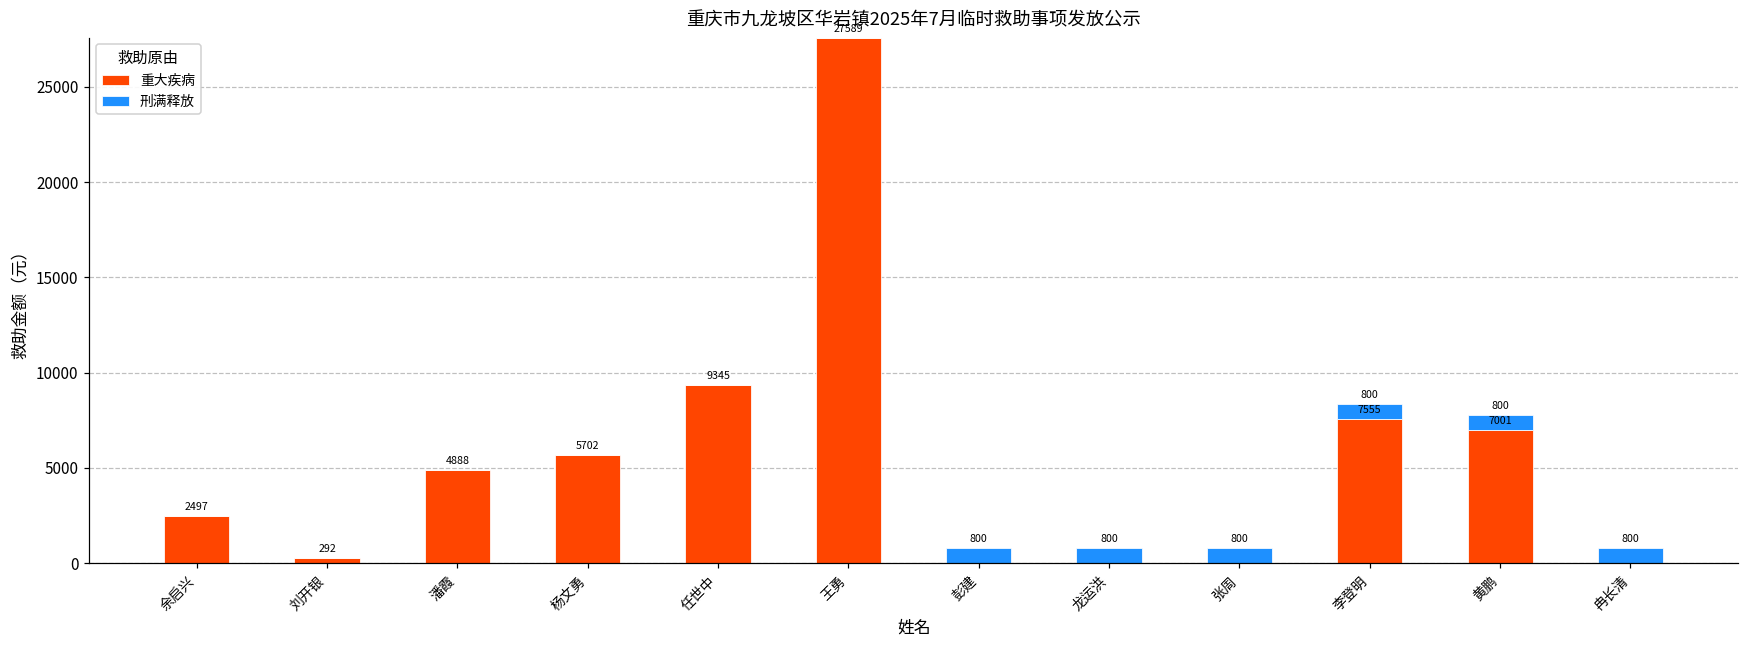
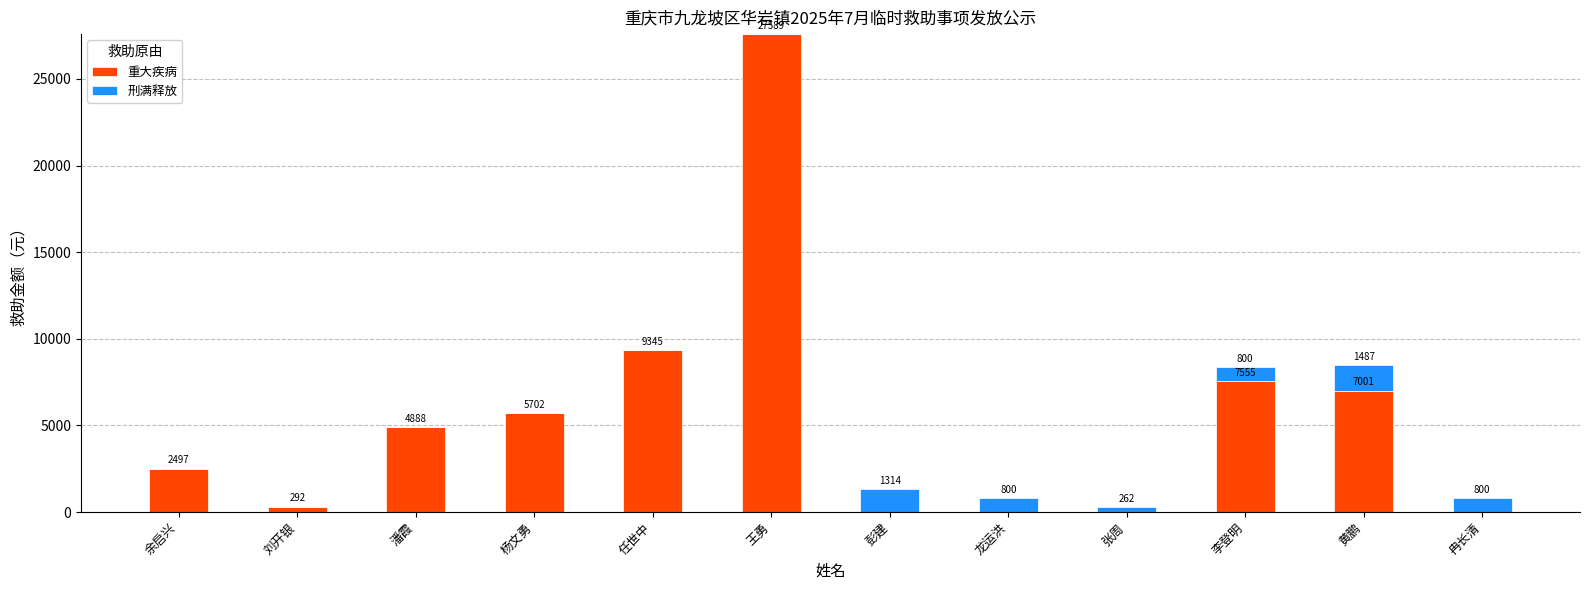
刑满释放, 彭建: 800 -> 1314
刑满释放, 张周: 800 -> 262
刑满释放, 黄鹏: 800 -> 1487
